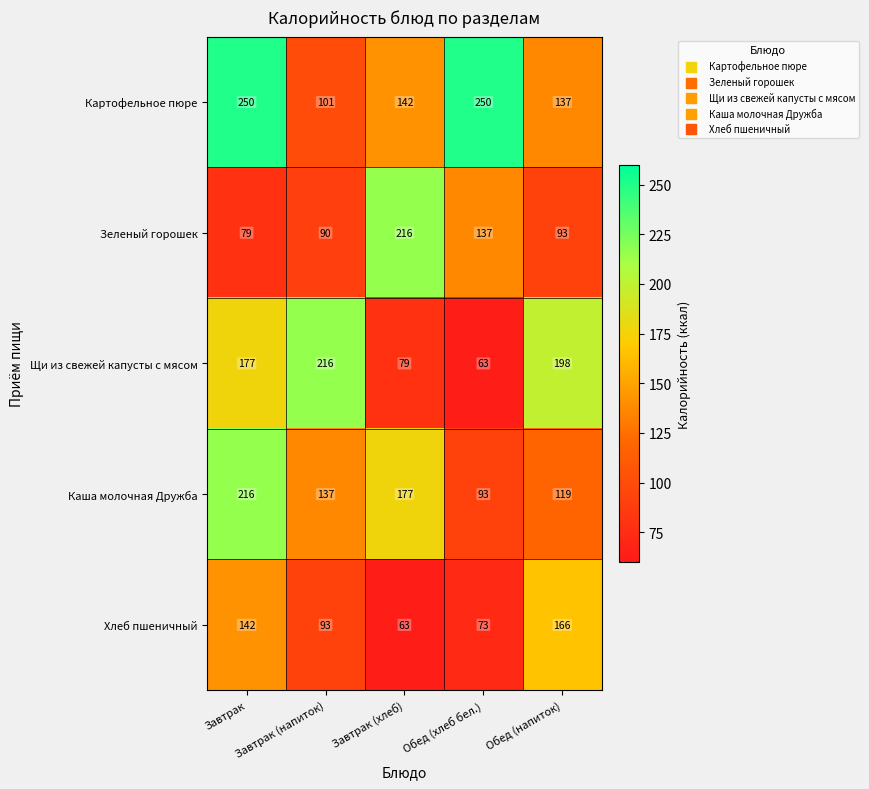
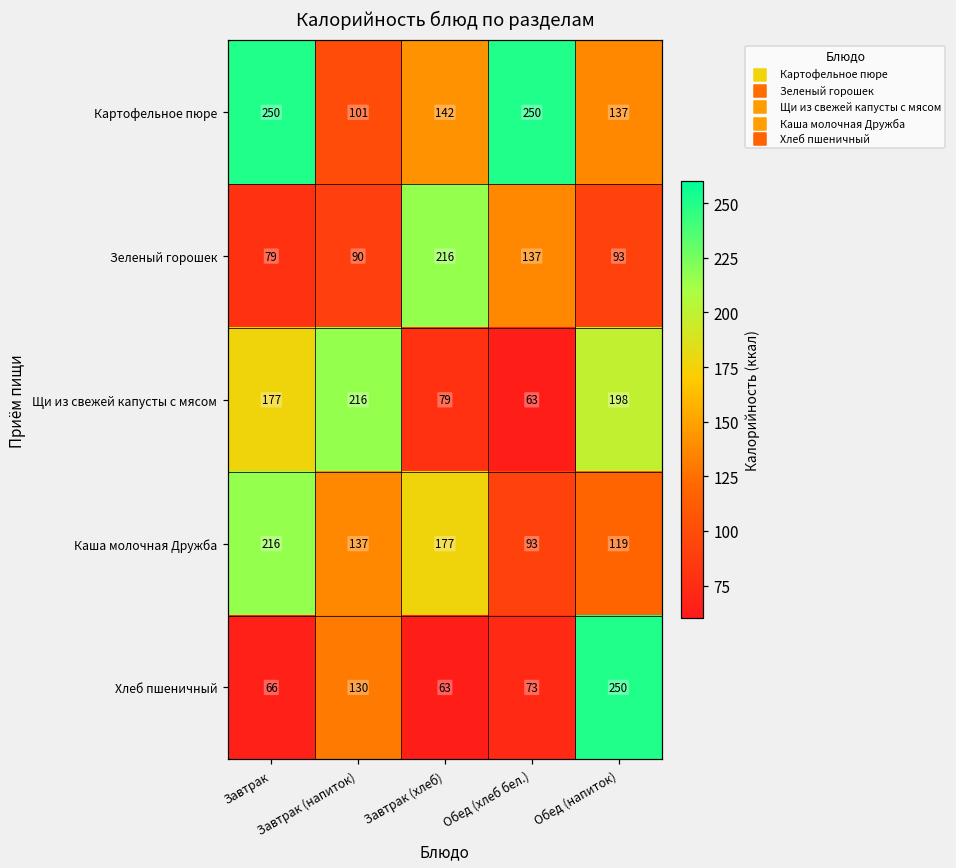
Хлеб пшеничный, Завтрак: 142 -> 66
Хлеб пшеничный, Завтрак (напиток): 93 -> 130
Хлеб пшеничный, Обед (напиток): 166 -> 250
